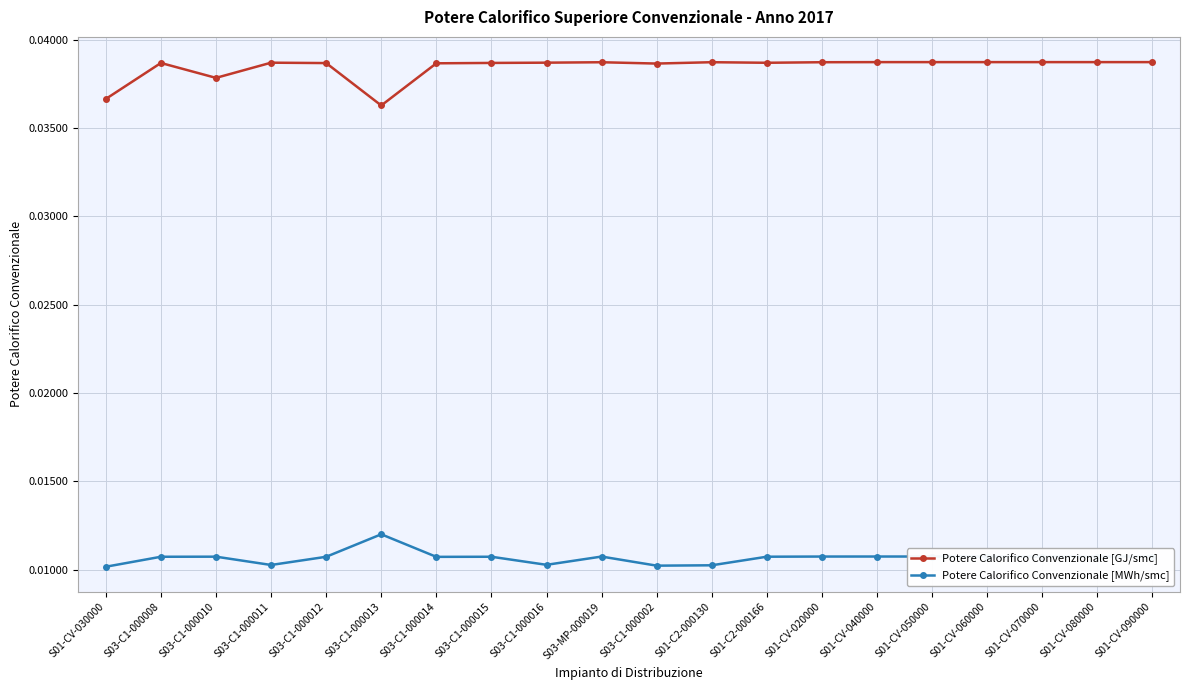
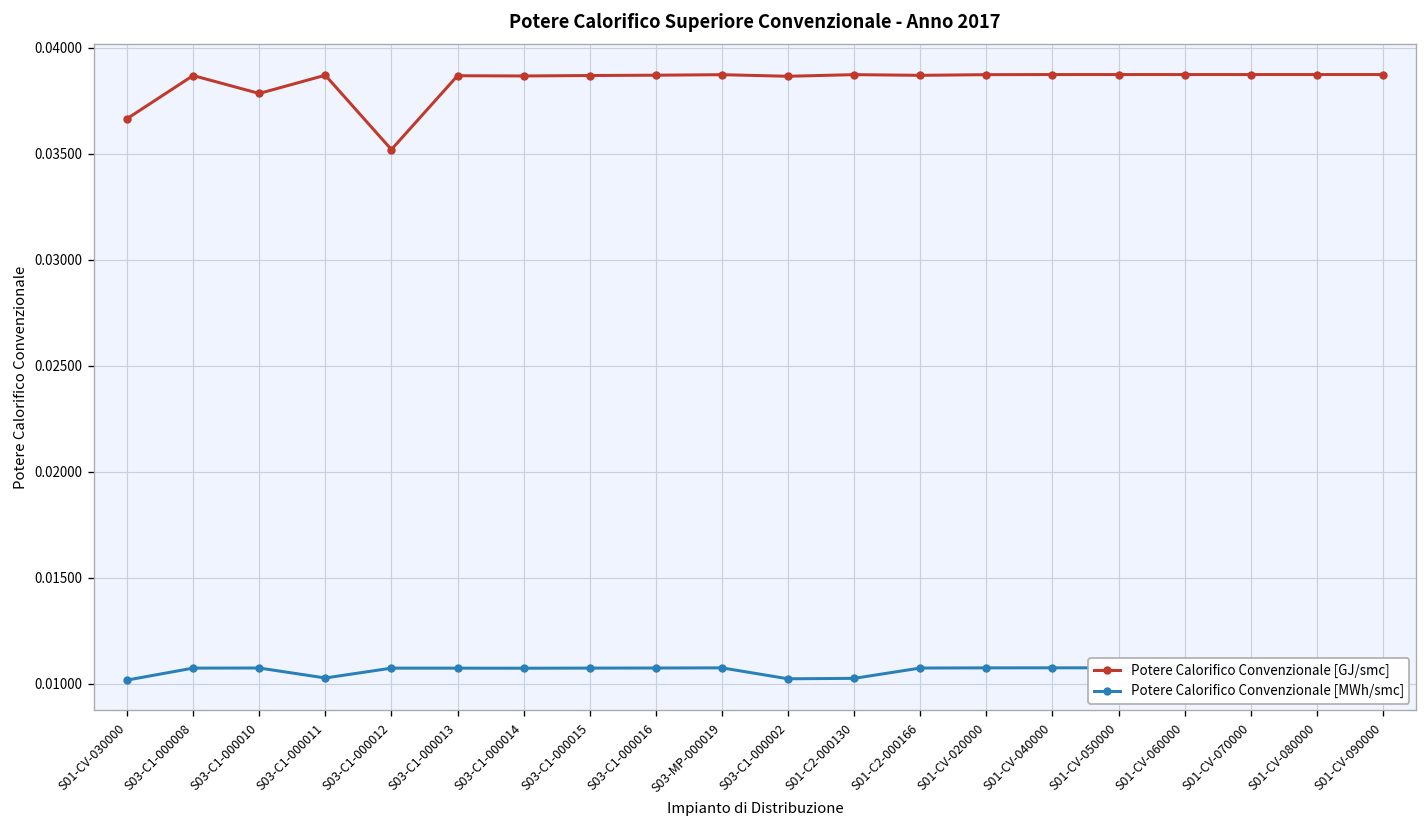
Potere Calorifico Convenzionale [GJ/smc], S03-C1-000012: 0.0387 -> 0.0352
Potere Calorifico Convenzionale [GJ/smc], S03-C1-000013: 0.0363 -> 0.0387
Potere Calorifico Convenzionale [MWh/smc], S03-C1-000013: 0.0120 -> 0.0107
Potere Calorifico Convenzionale [MWh/smc], S03-C1-000016: 0.0103 -> 0.0107
